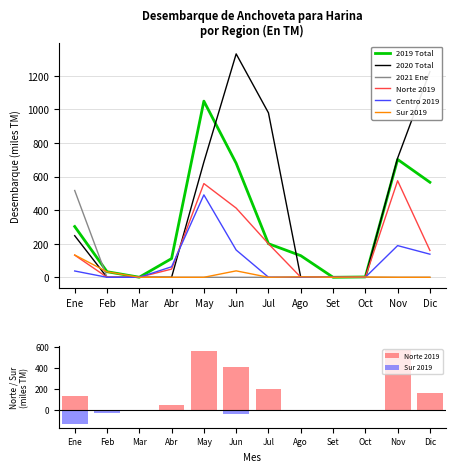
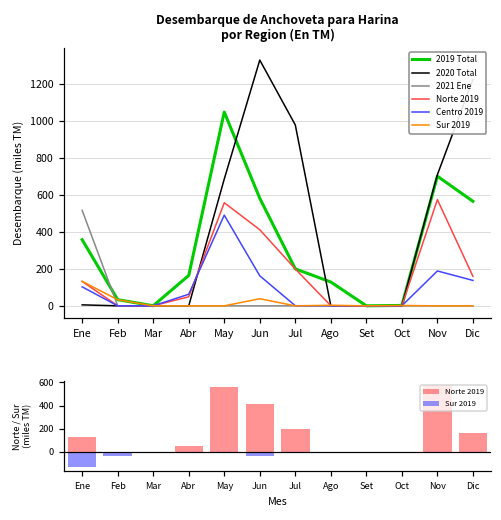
Desembarque de Anchoveta para Harina por Region (En TM), 2019 Total, Ene: 300 -> 360
Desembarque de Anchoveta para Harina por Region (En TM), 2020 Total, Ene: 250 -> 10
Desembarque de Anchoveta para Harina por Region (En TM), Centro 2019, Ene: 40 -> 100
Desembarque de Anchoveta para Harina por Region (En TM), 2019 Total, Abr: 110 -> 160
Desembarque de Anchoveta para Harina por Region (En TM), 2019 Total, Jun: 680 -> 580
